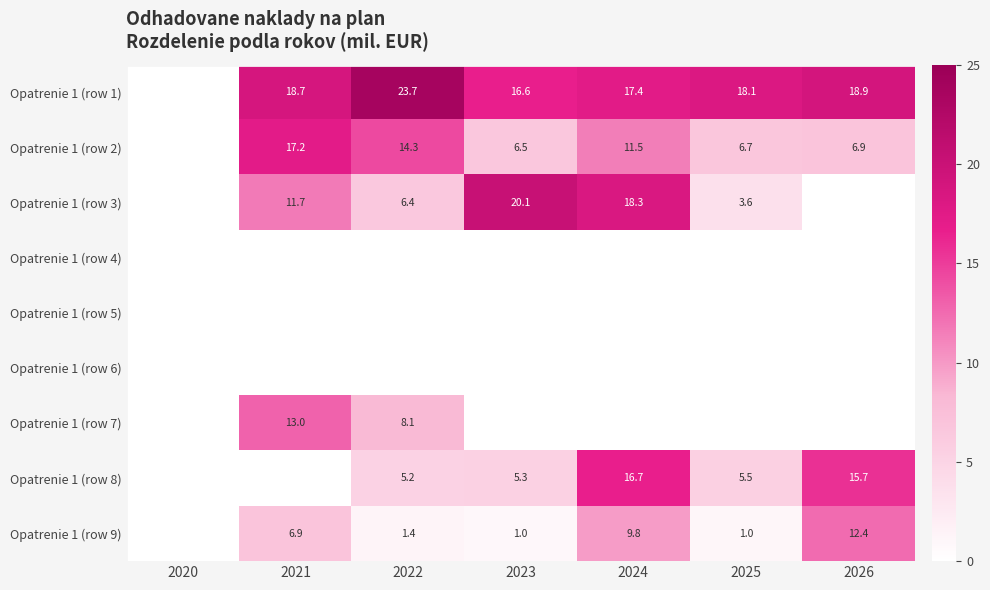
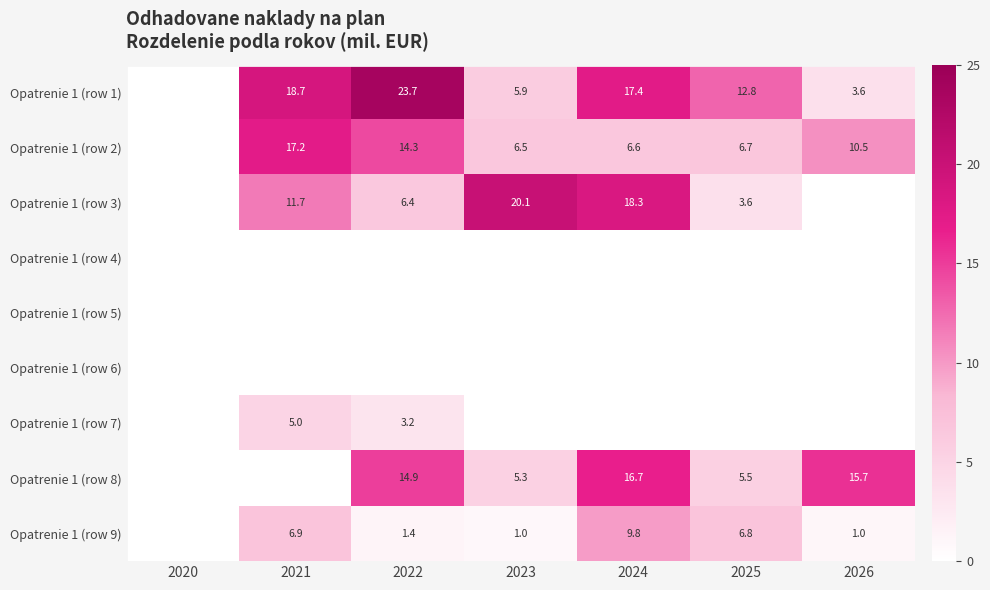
Opatrenie 1 (row 1), 2023: 16.6 -> 5.9
Opatrenie 1 (row 1), 2025: 18.1 -> 12.8
Opatrenie 1 (row 1), 2026: 18.9 -> 3.6
Opatrenie 1 (row 2), 2024: 11.5 -> 6.6
Opatrenie 1 (row 2), 2026: 6.9 -> 10.5
Opatrenie 1 (row 7), 2021: 13.0 -> 5.0
Opatrenie 1 (row 7), 2022: 8.1 -> 3.2
Opatrenie 1 (row 8), 2022: 5.2 -> 14.9
Opatrenie 1 (row 9), 2025: 1.0 -> 6.8
Opatrenie 1 (row 9), 2026: 12.4 -> 1.0
